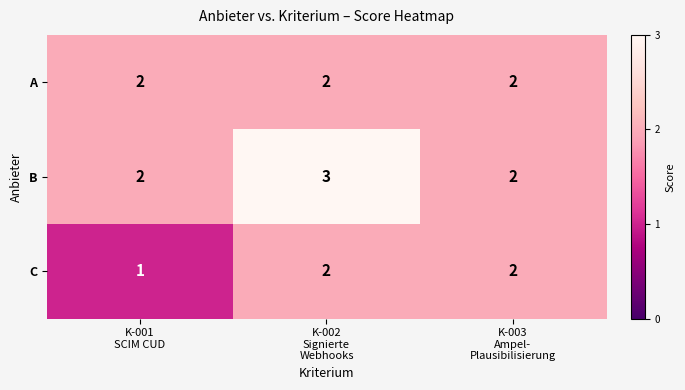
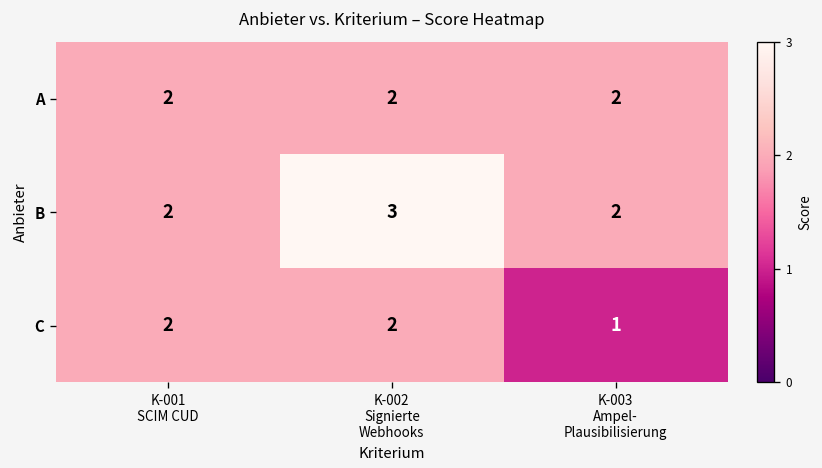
C, K-001 SCIM CUD: 1 -> 2
C, K-003 Ampel- Plausibilisierung: 2 -> 1
